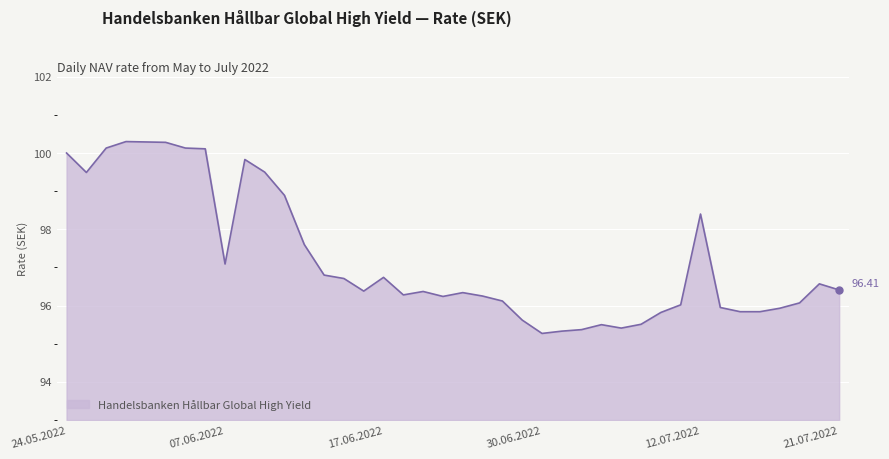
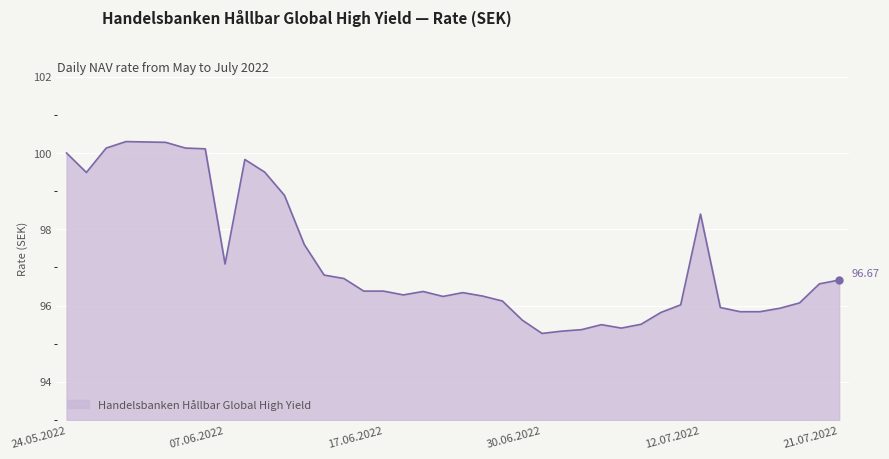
Handelsbanken Hållbar Global High Yield, 17.06.2022: 96.7 -> 96.4
Handelsbanken Hållbar Global High Yield, 21.07.2022: 96.41 -> 96.67
